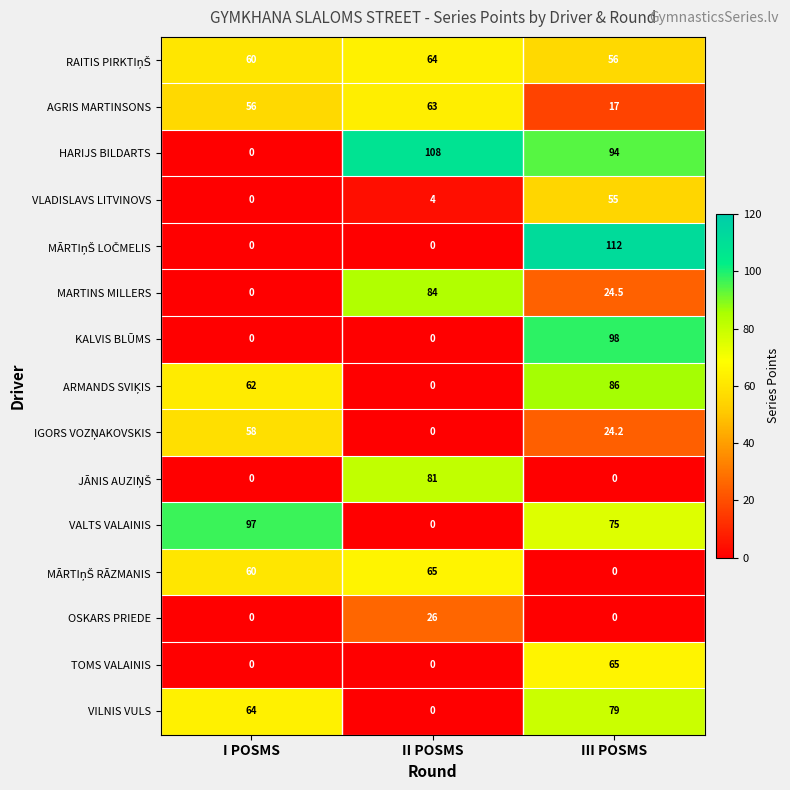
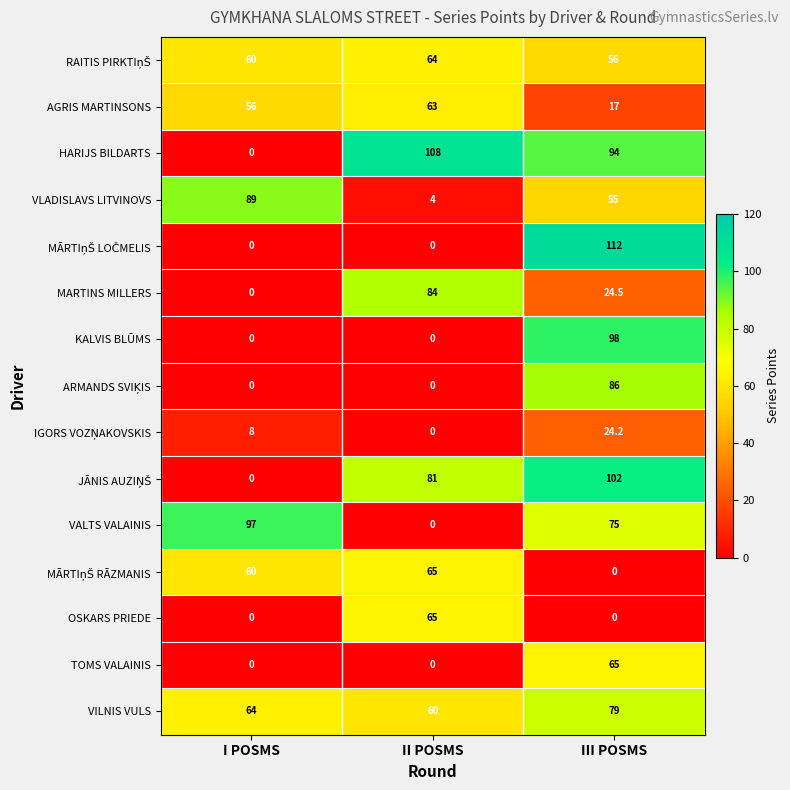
VLADISLAVS LITVINOVS, I POSMS: 0 -> 89
ARMANDS SVIĶIS, I POSMS: 62 -> 0
IGORS VOZŅAKOVSKIS, I POSMS: 58 -> 8
JĀNIS AUZIŅŠ, III POSMS: 0 -> 102
OSKARS PRIEDE, II POSMS: 26 -> 65
VILNIS VULS, II POSMS: 0 -> 60
